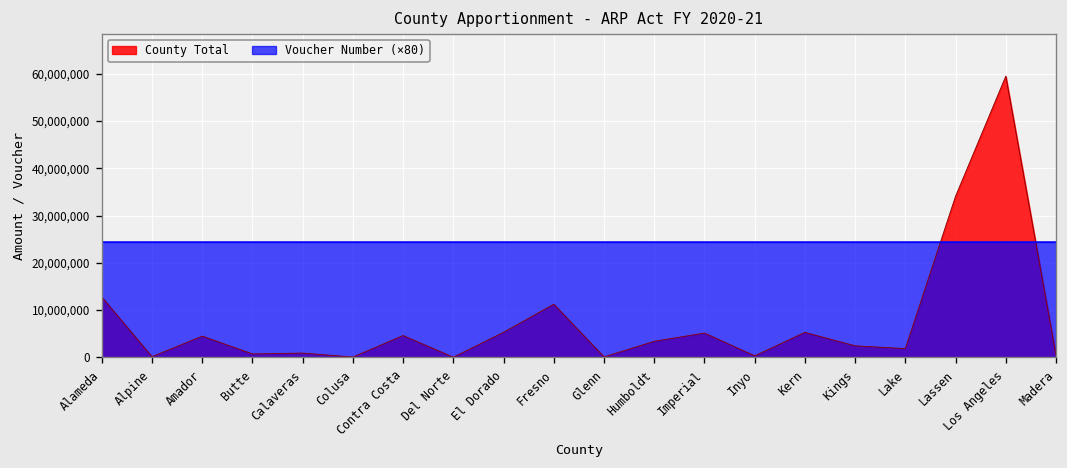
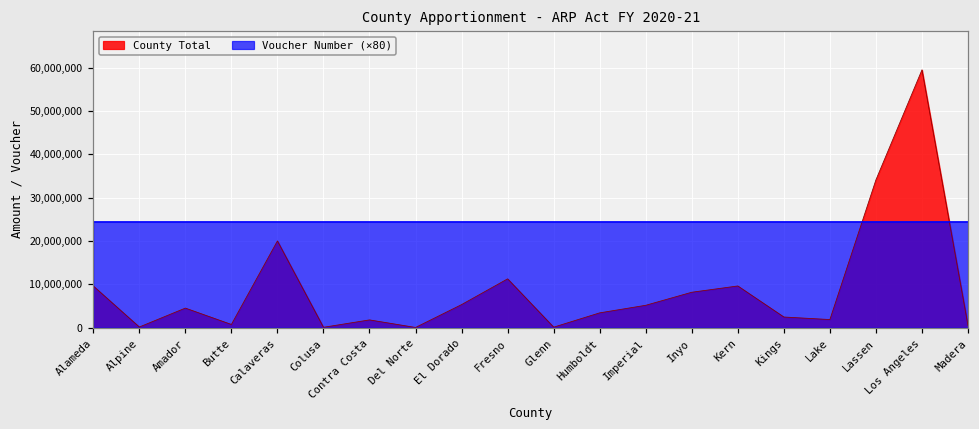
County Total, Alameda: 13,000,000 -> 10,000,000
County Total, Calaveras: 1,000,000 -> 20,000,000
County Total, Contra Costa: 5,000,000 -> 2,000,000
County Total, Inyo: 0 -> 8,000,000
County Total, Kern: 5,000,000 -> 10,000,000
